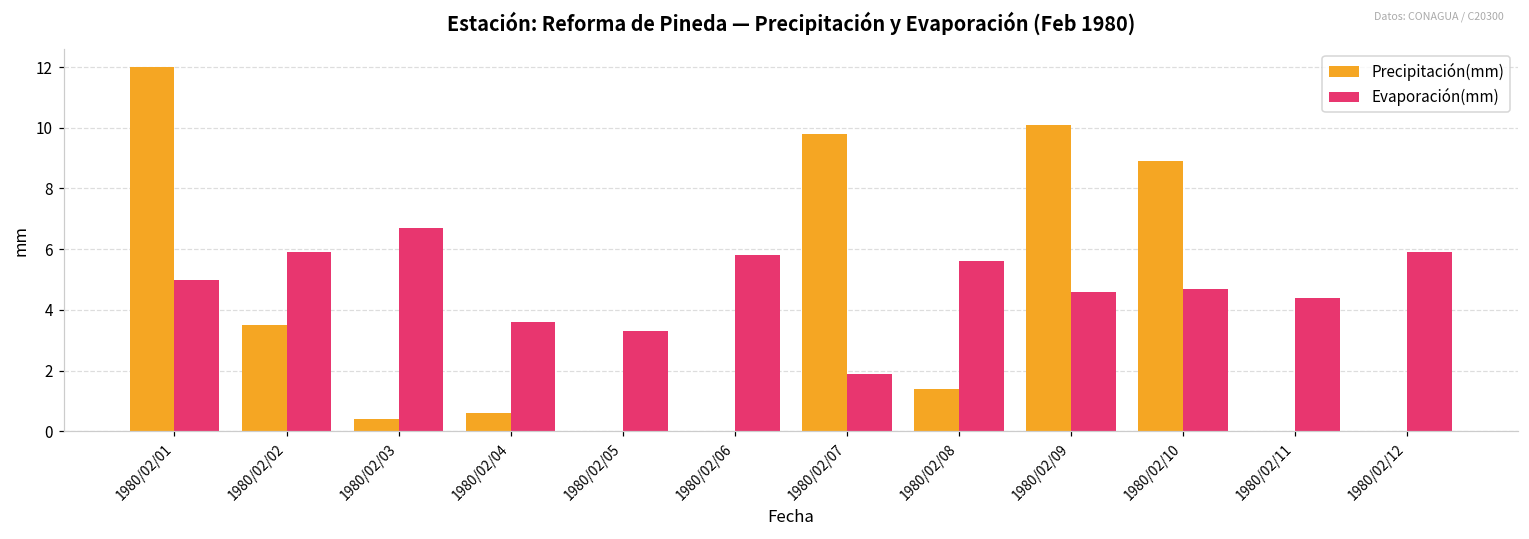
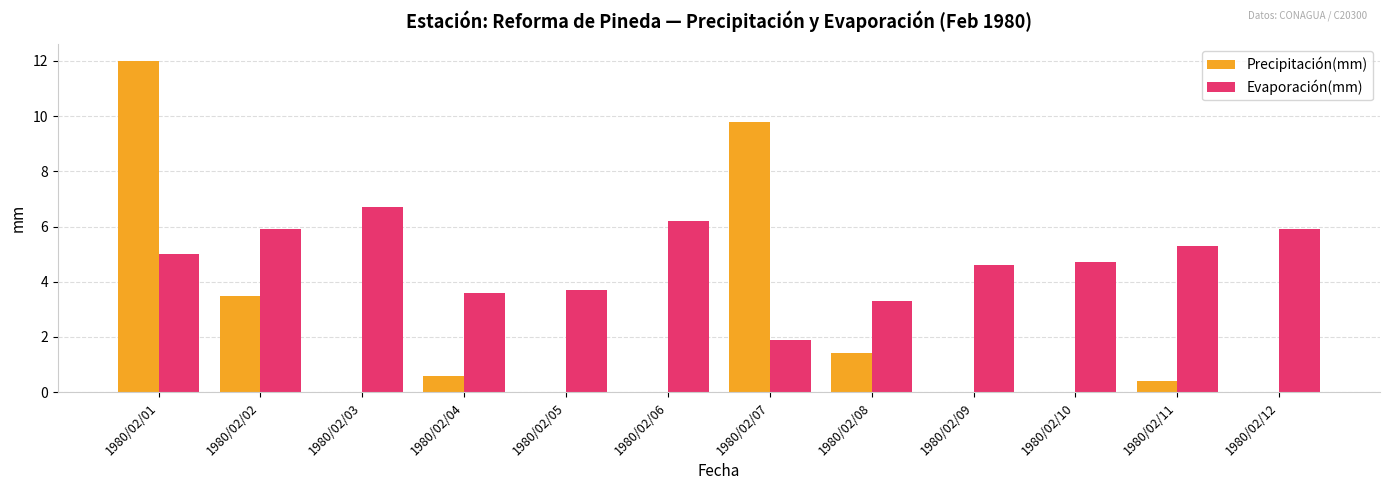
Precipitación(mm), 1980/02/03: 0.4 -> 0.0
Evaporación(mm), 1980/02/05: 3.3 -> 3.7
Evaporación(mm), 1980/02/06: 5.8 -> 6.2
Evaporación(mm), 1980/02/08: 5.6 -> 3.3
Precipitación(mm), 1980/02/09: 10.1 -> 0.0
Precipitación(mm), 1980/02/10: 8.9 -> 0.0
Precipitación(mm), 1980/02/11: 0.0 -> 0.4
Evaporación(mm), 1980/02/11: 4.4 -> 5.3
